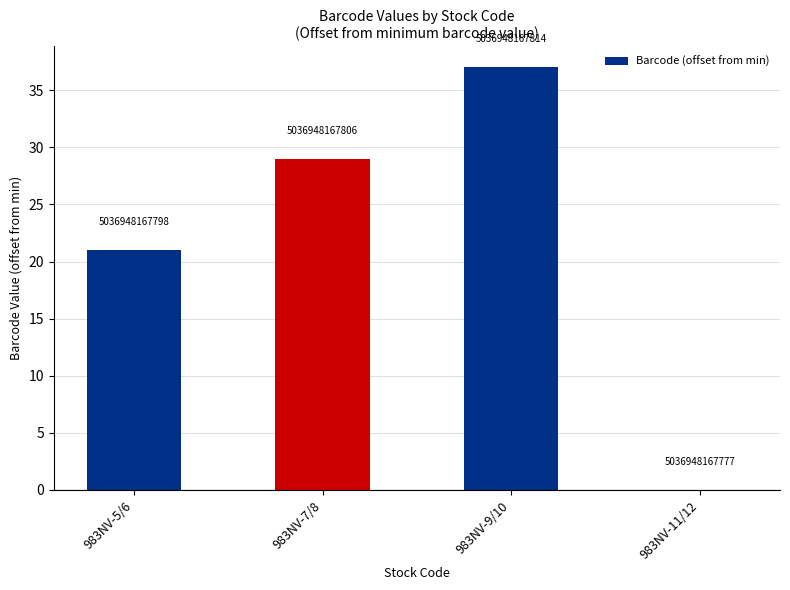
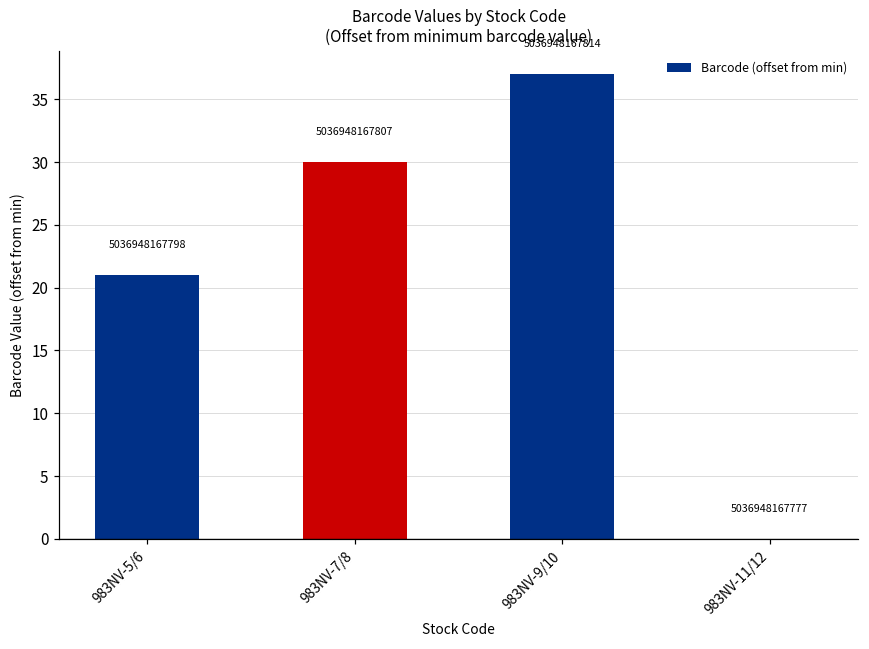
983NV-7/8: 5036948167806 -> 5036948167807
